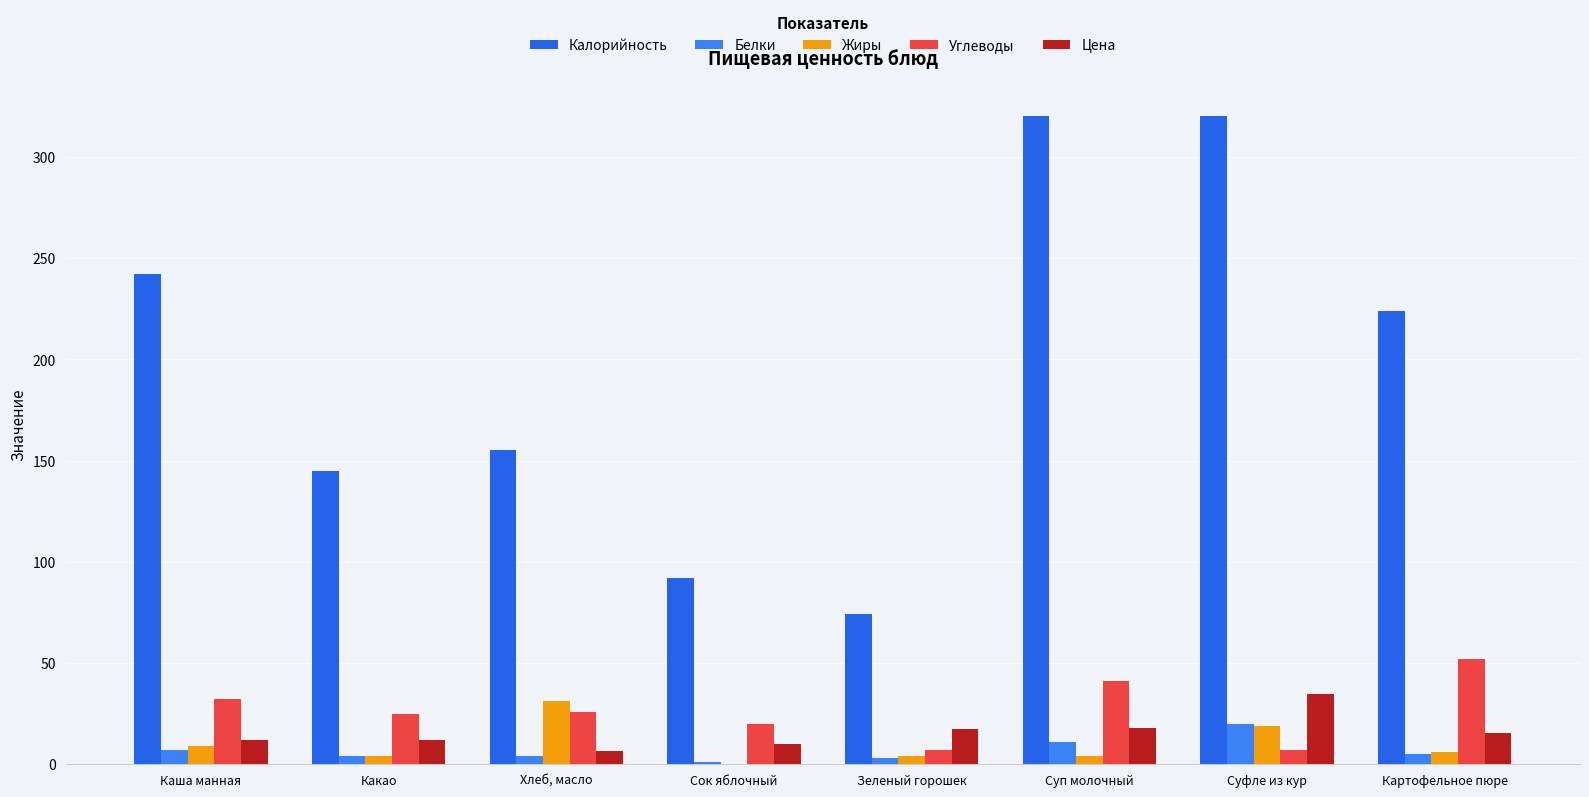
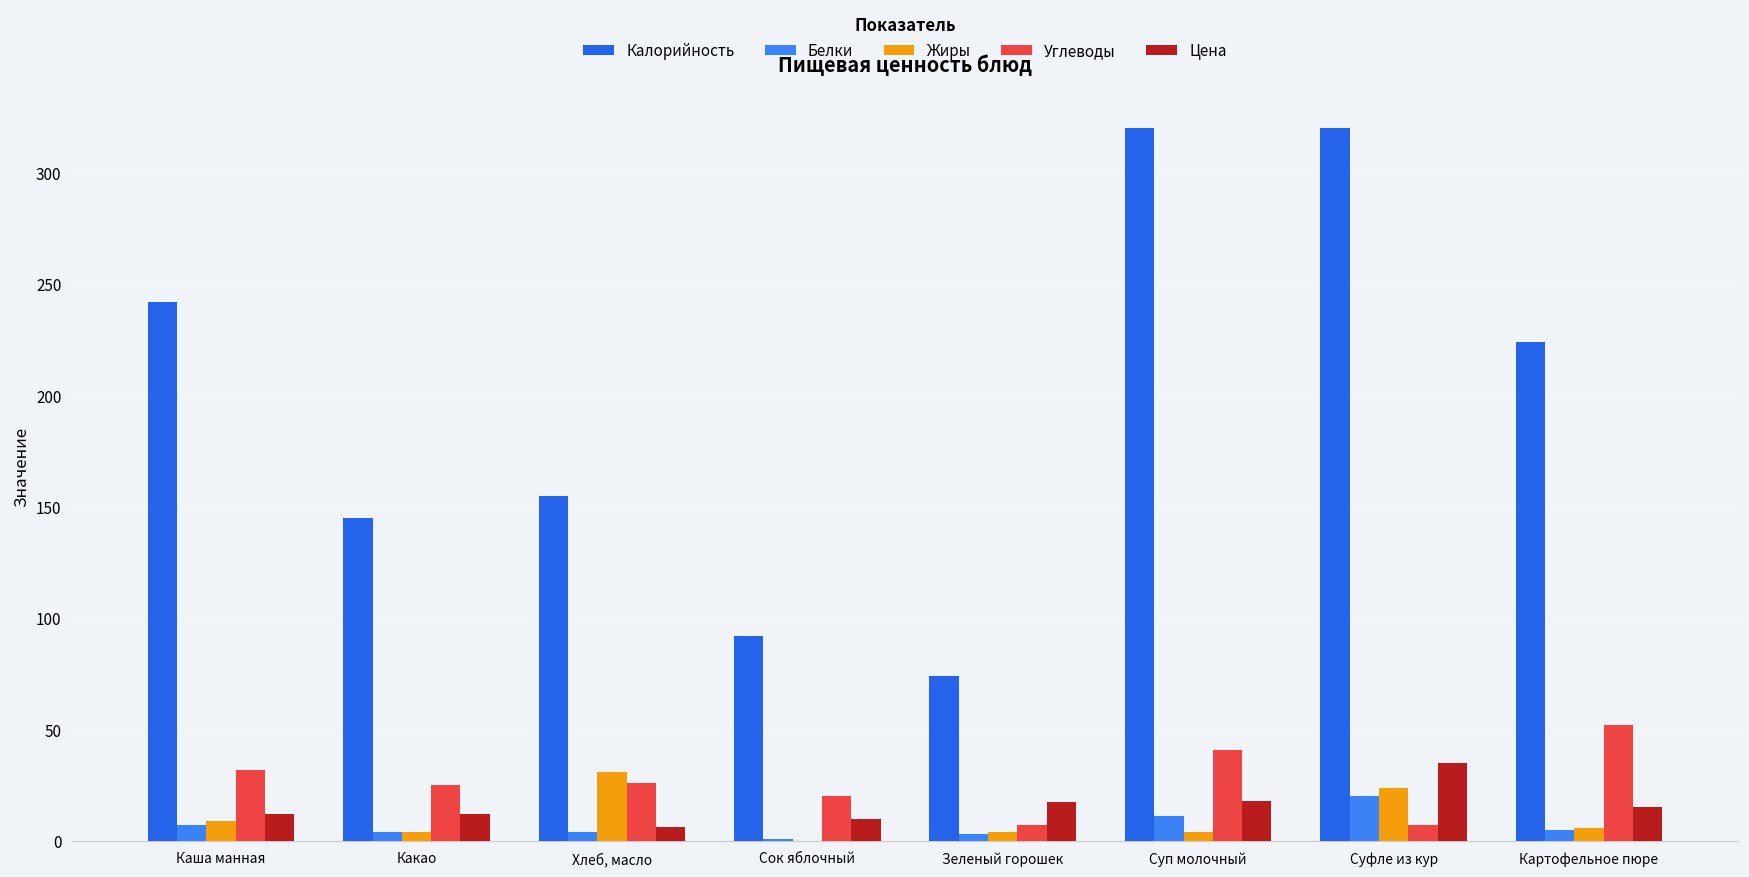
Жиры, Суфле из кур: 19 -> 24
